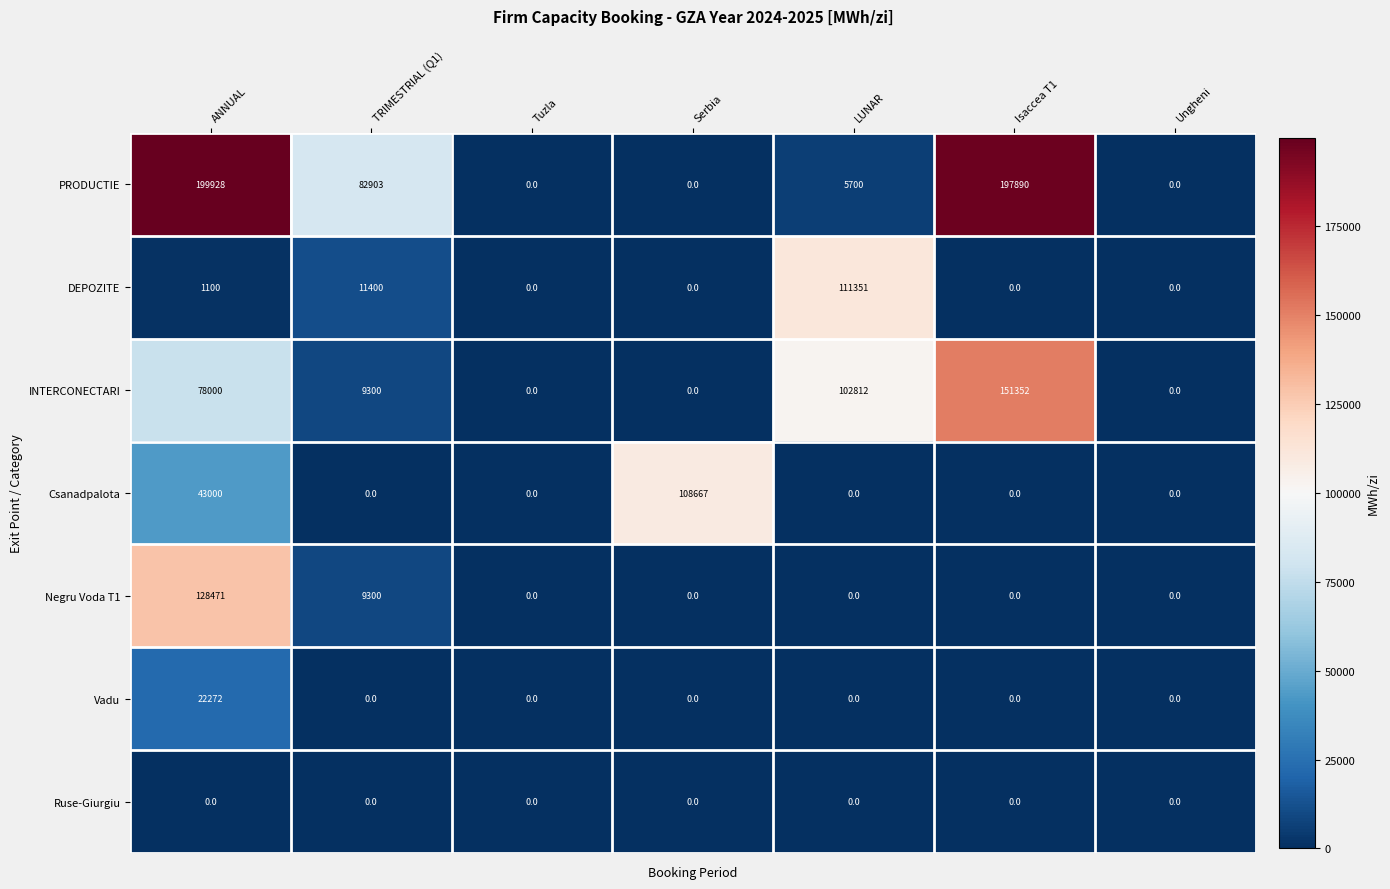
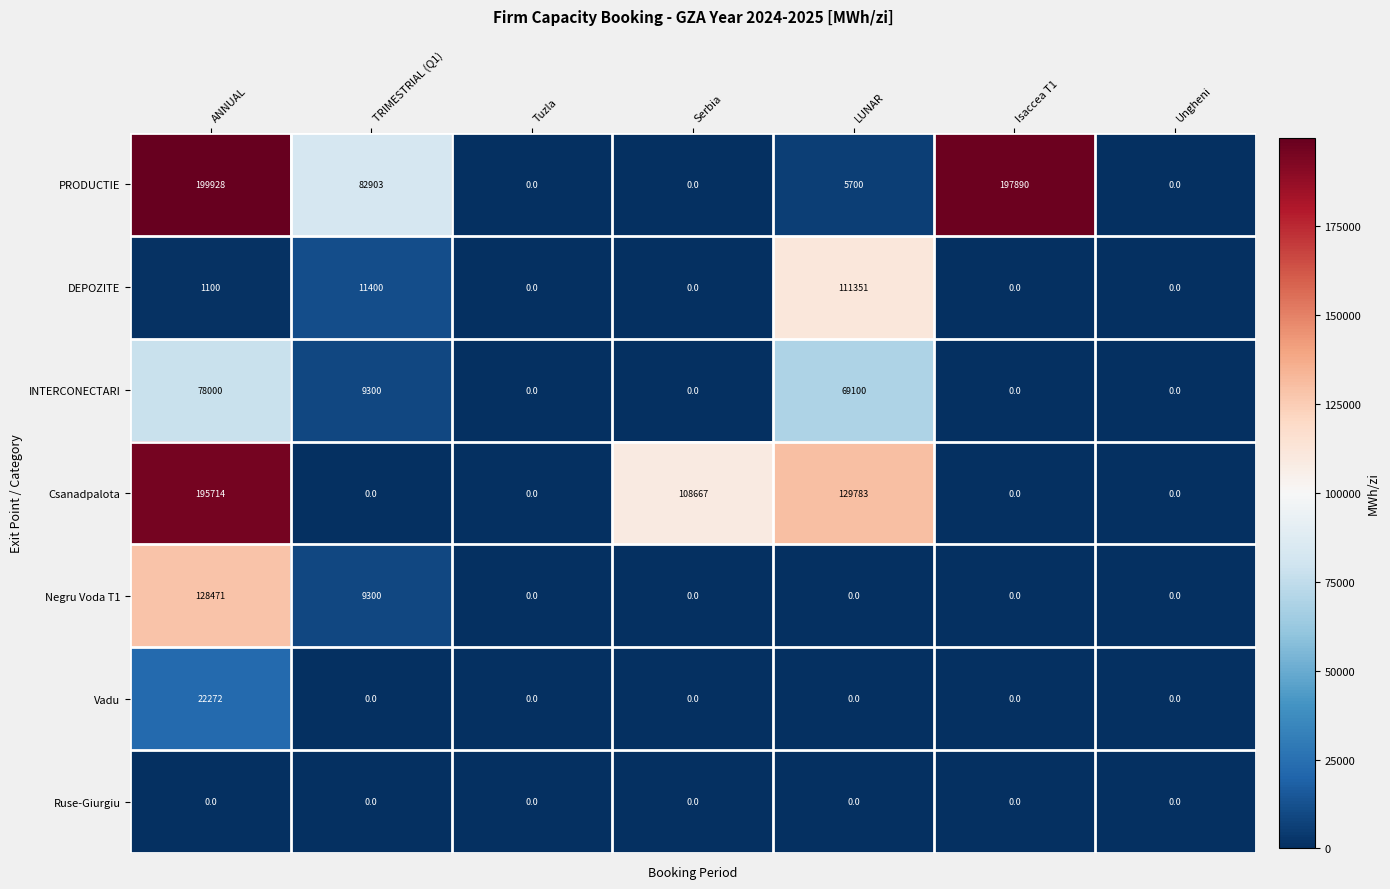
INTERCONECTARI, LUNAR: 102812 -> 69100
INTERCONECTARI, Isaccea T1: 151352 -> 0.0
Csanadpalota, ANNUAL: 43000 -> 195714
Csanadpalota, LUNAR: 0.0 -> 129783
